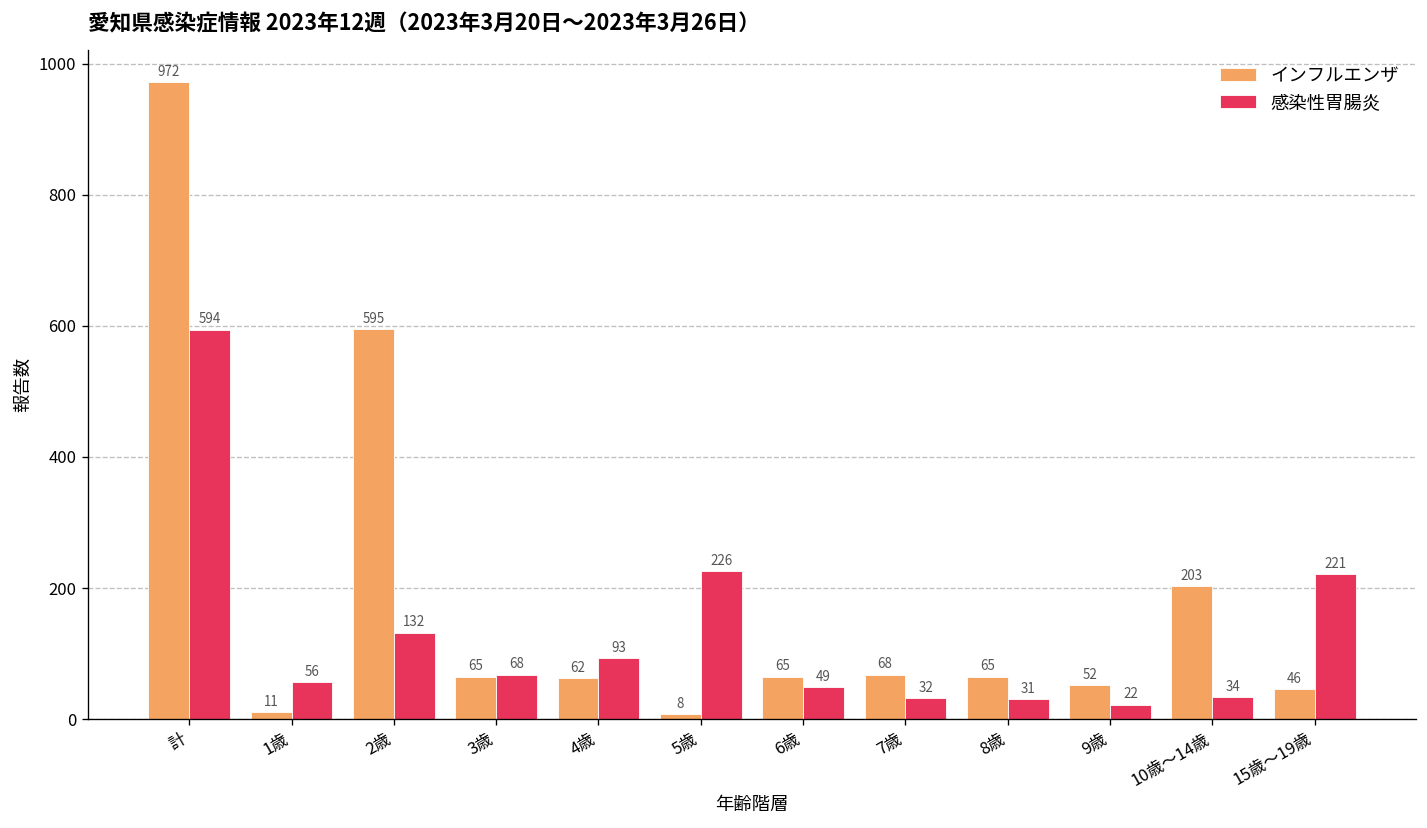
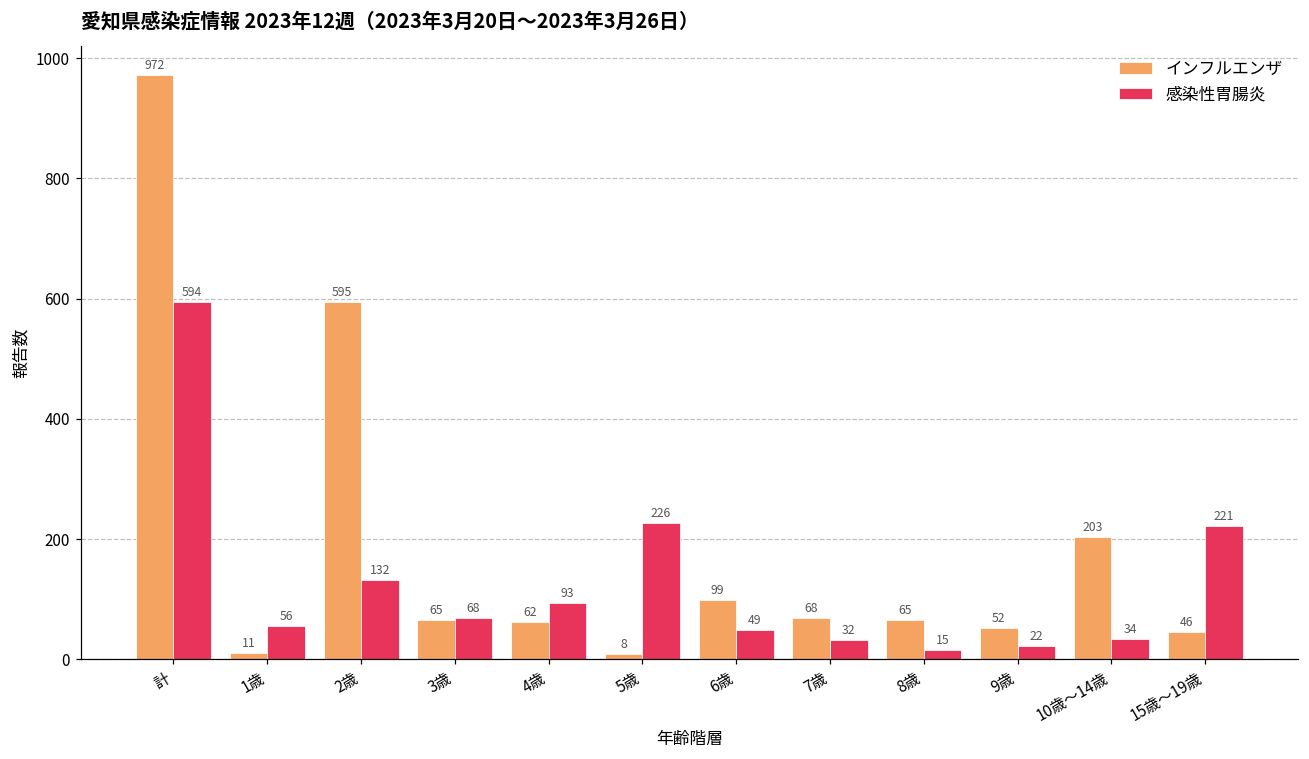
インフルエンザ, 6歳: 65 -> 99
感染性胃腸炎, 8歳: 31 -> 15
